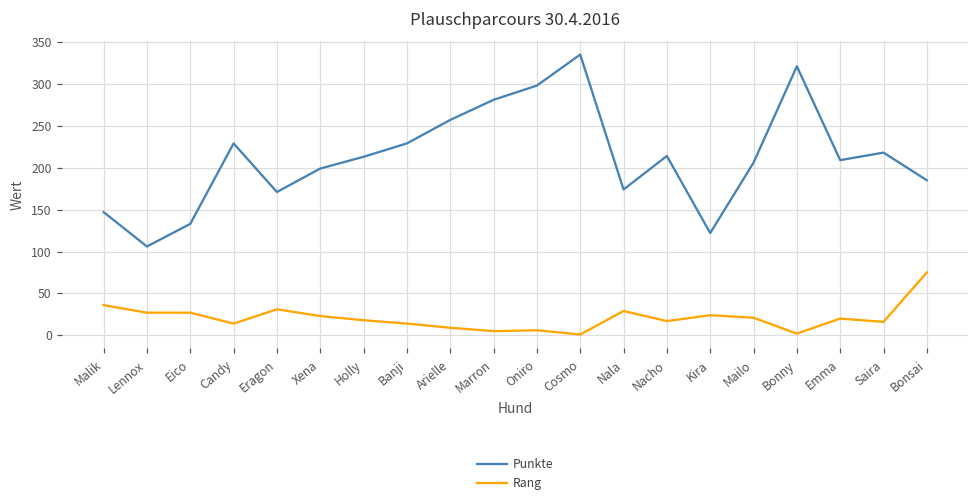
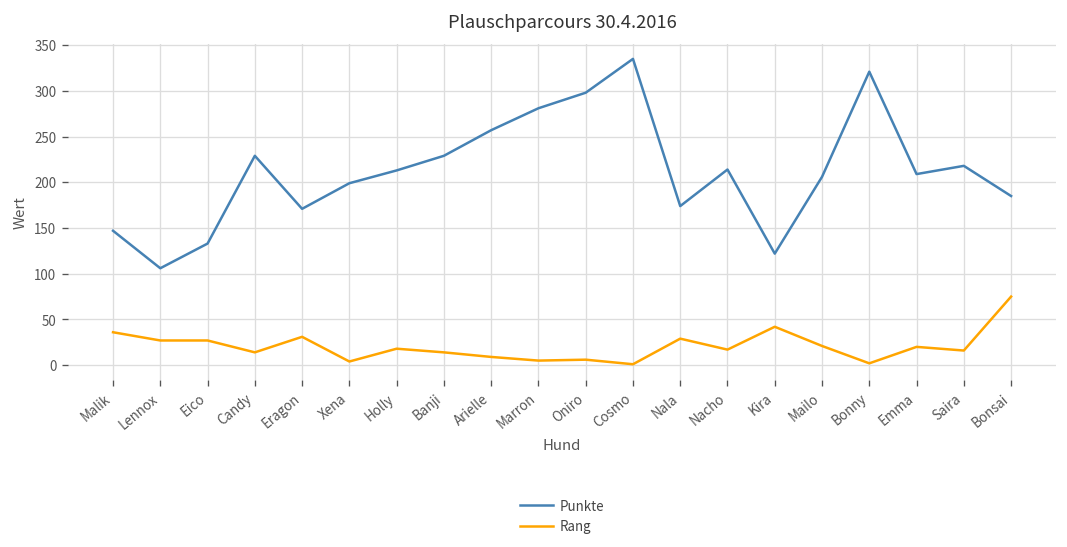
Rang, Xena: 20 -> 0
Rang, Kira: 20 -> 40
